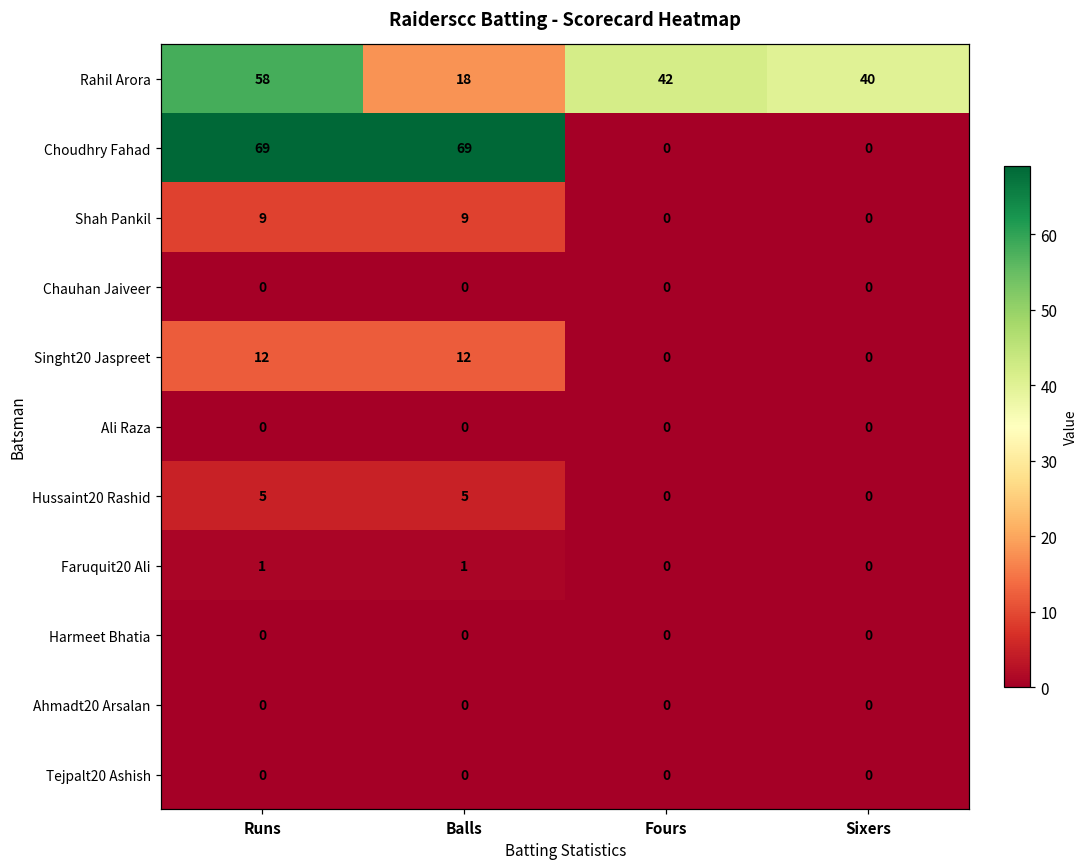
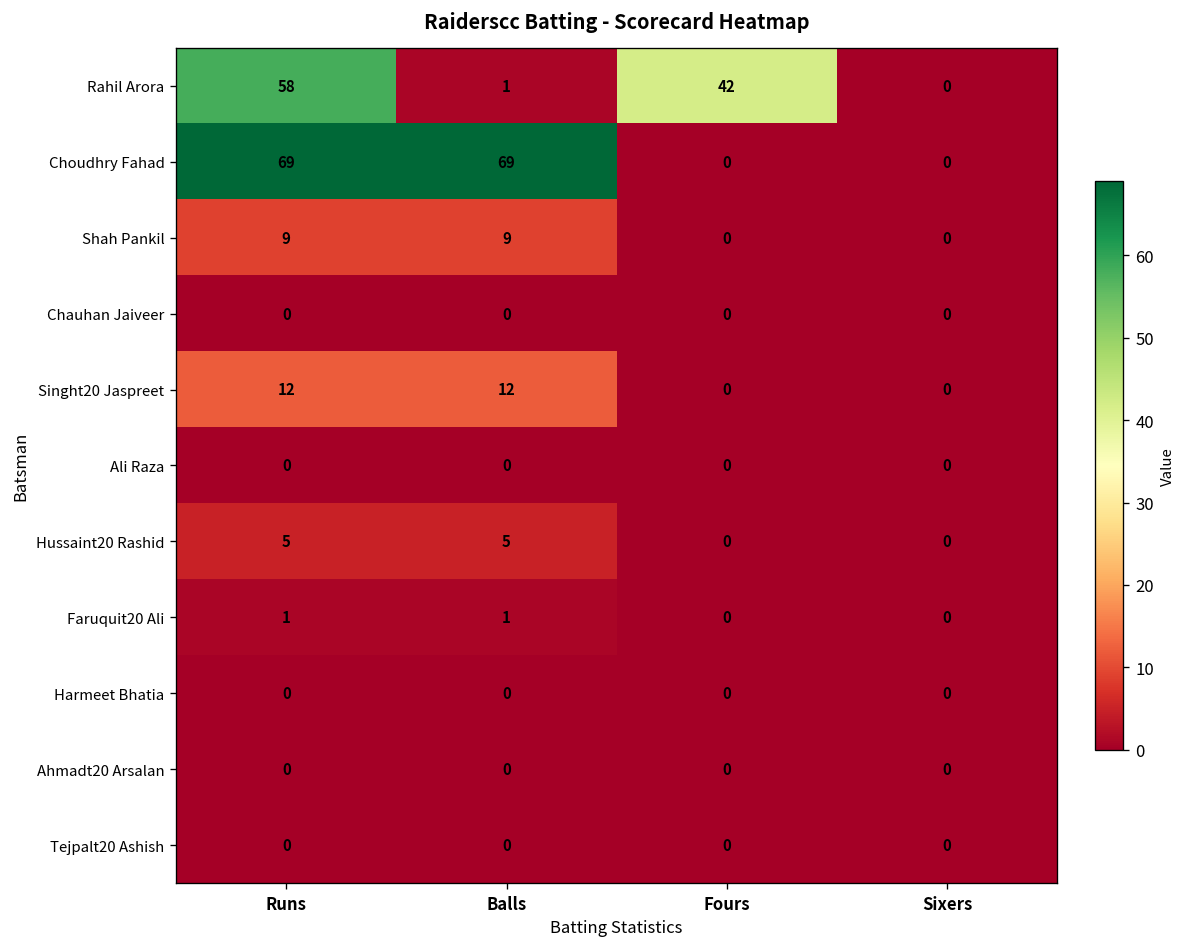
Rahil Arora, Balls: 18 -> 1
Rahil Arora, Sixers: 40 -> 0
